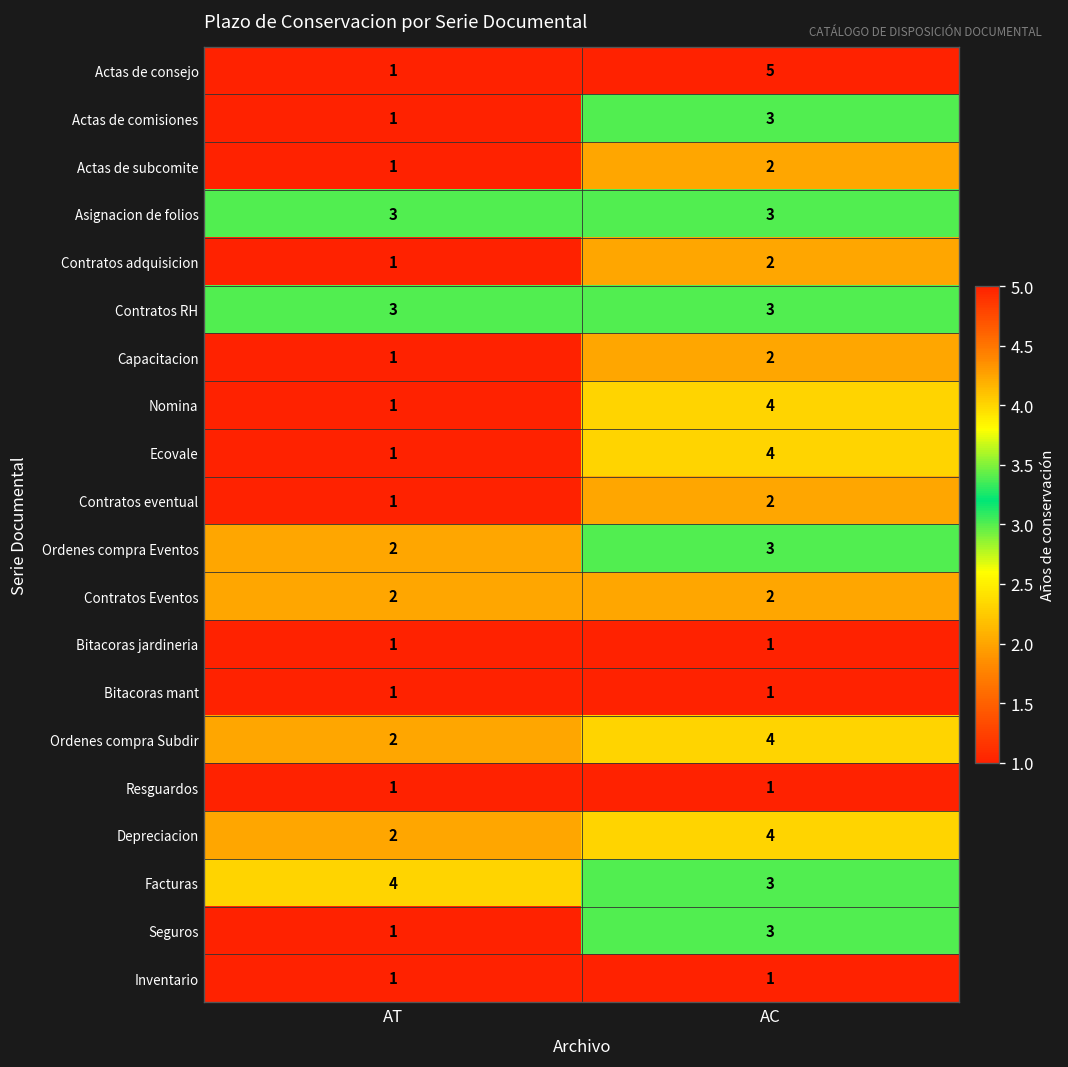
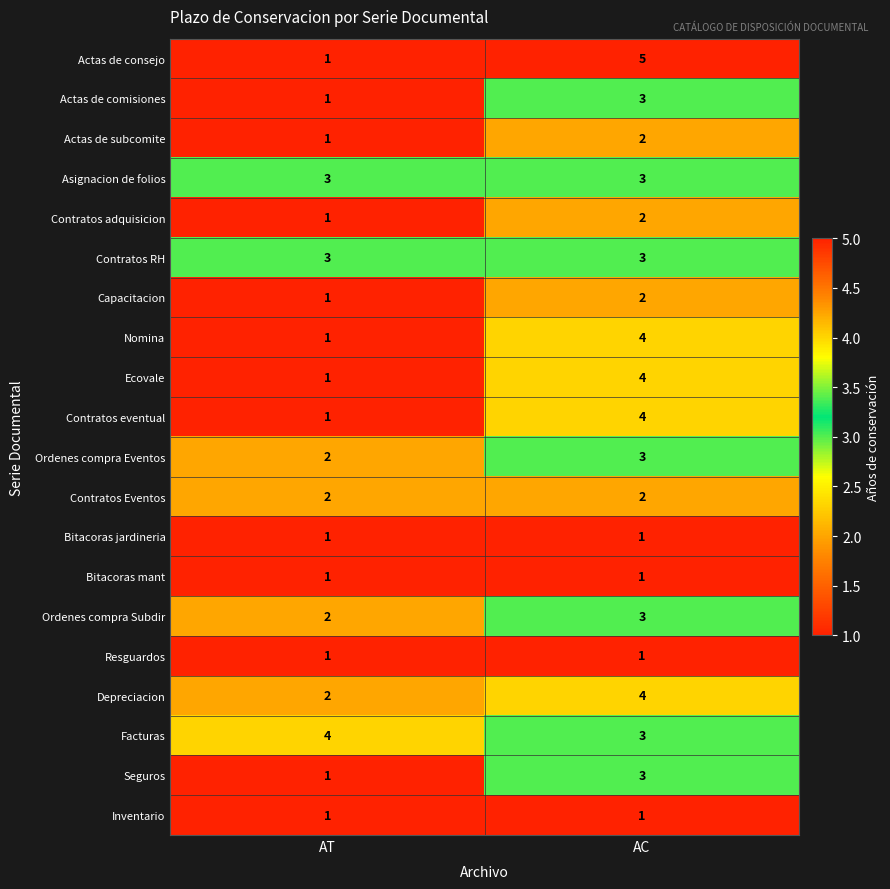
Contratos eventual, AC: 2 -> 4
Ordenes compra Subdir, AC: 4 -> 3
